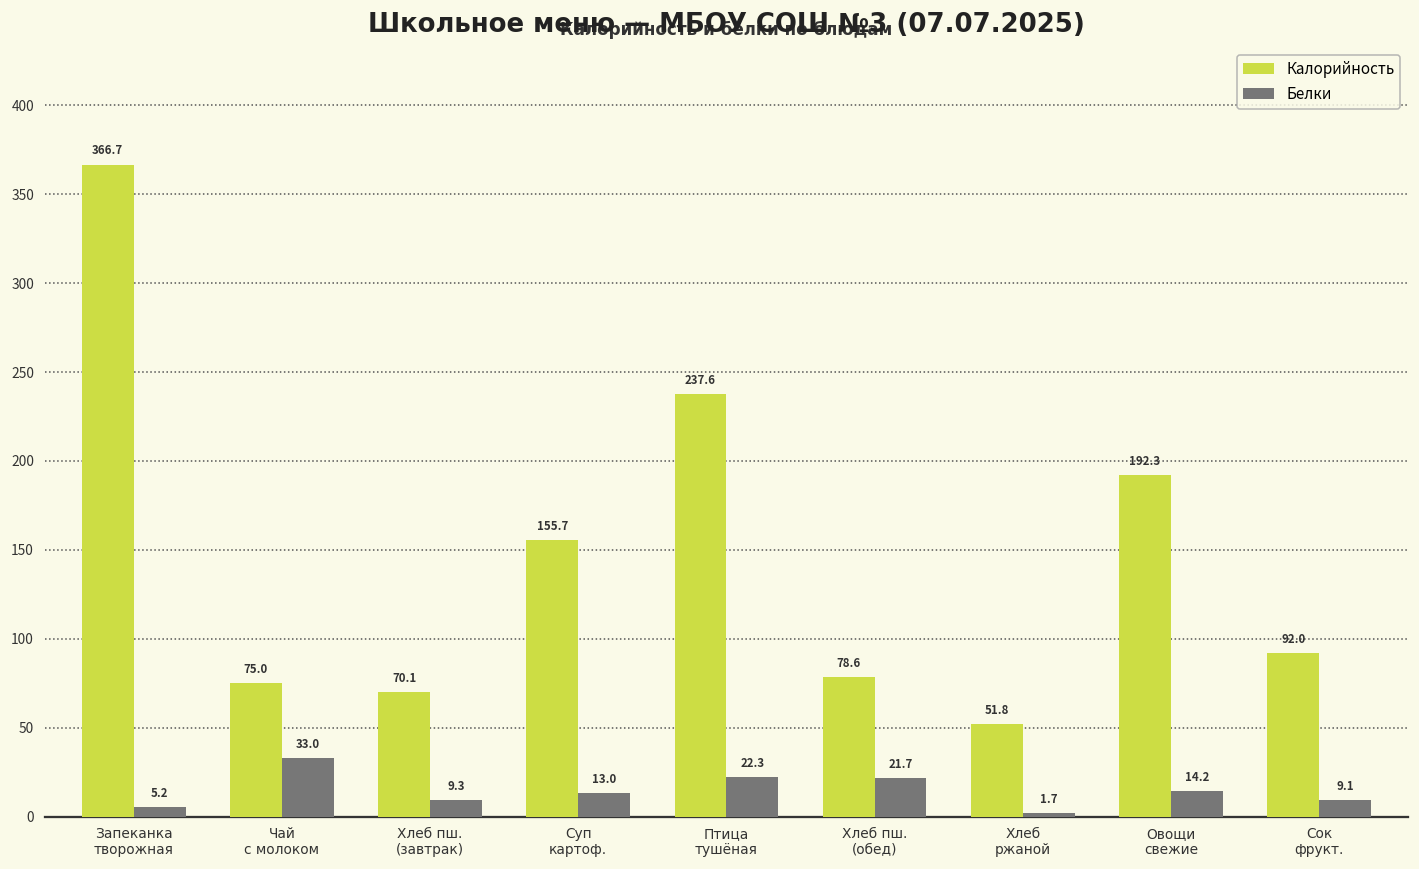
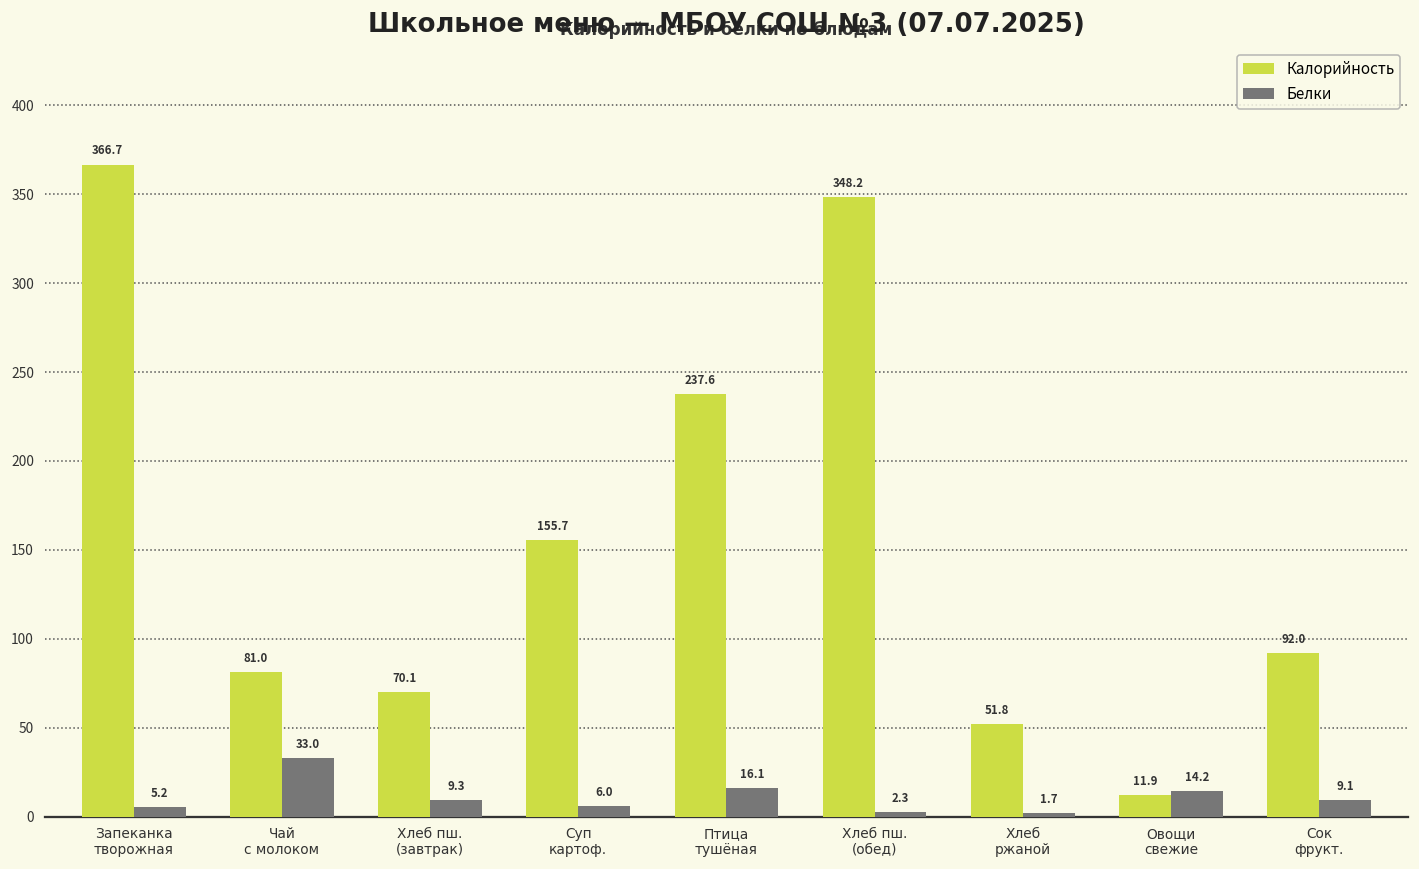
Калорийность, Чай с молоком: 75.0 -> 81.0
Белки, Суп картоф.: 13.0 -> 6.0
Белки, Птица тушёная: 22.3 -> 16.1
Калорийность, Хлеб пш. (обед): 78.6 -> 348.2
Белки, Хлеб пш. (обед): 21.7 -> 2.3
Калорийность, Овощи свежие: 192.3 -> 11.9
